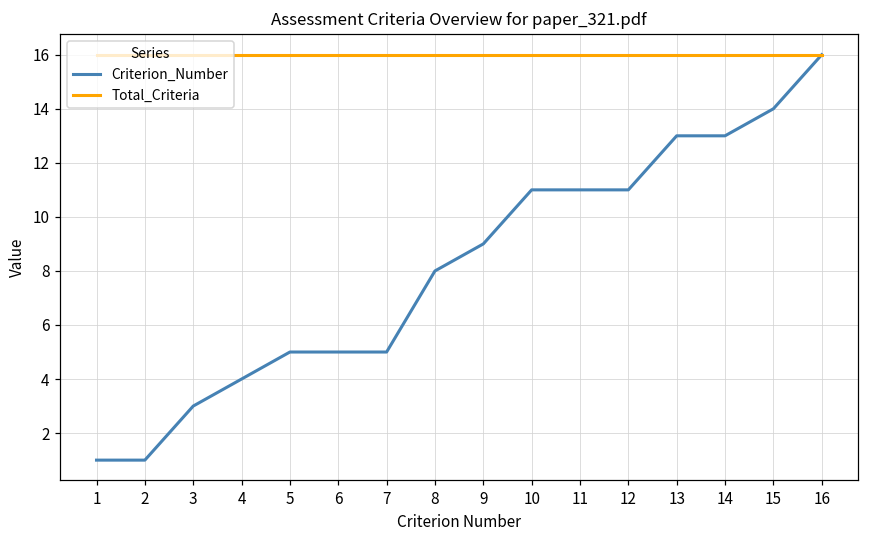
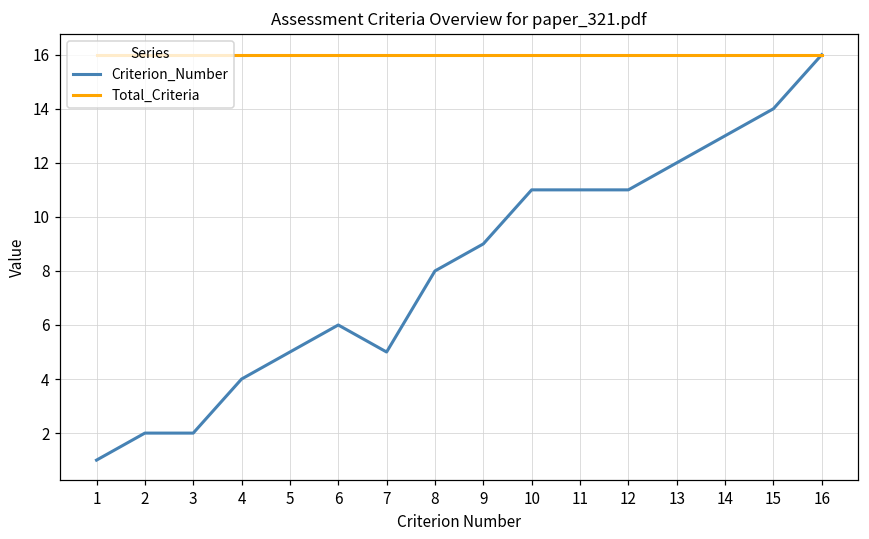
Criterion_Number, 2: 1 -> 2
Criterion_Number, 3: 3 -> 2
Criterion_Number, 6: 5 -> 6
Criterion_Number, 13: 13 -> 12
